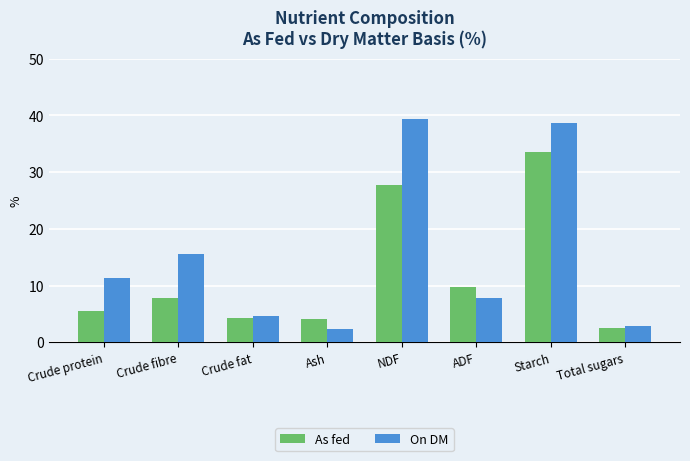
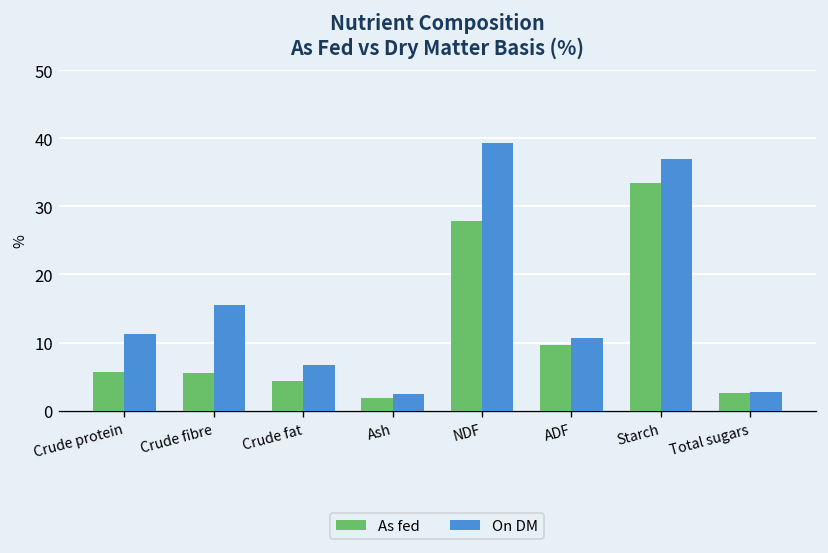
As fed, Crude fibre: 8 -> 6
On DM, Crude fat: 5 -> 7
As fed, Ash: 4 -> 2
On DM, ADF: 8 -> 11
On DM, Starch: 39 -> 37
